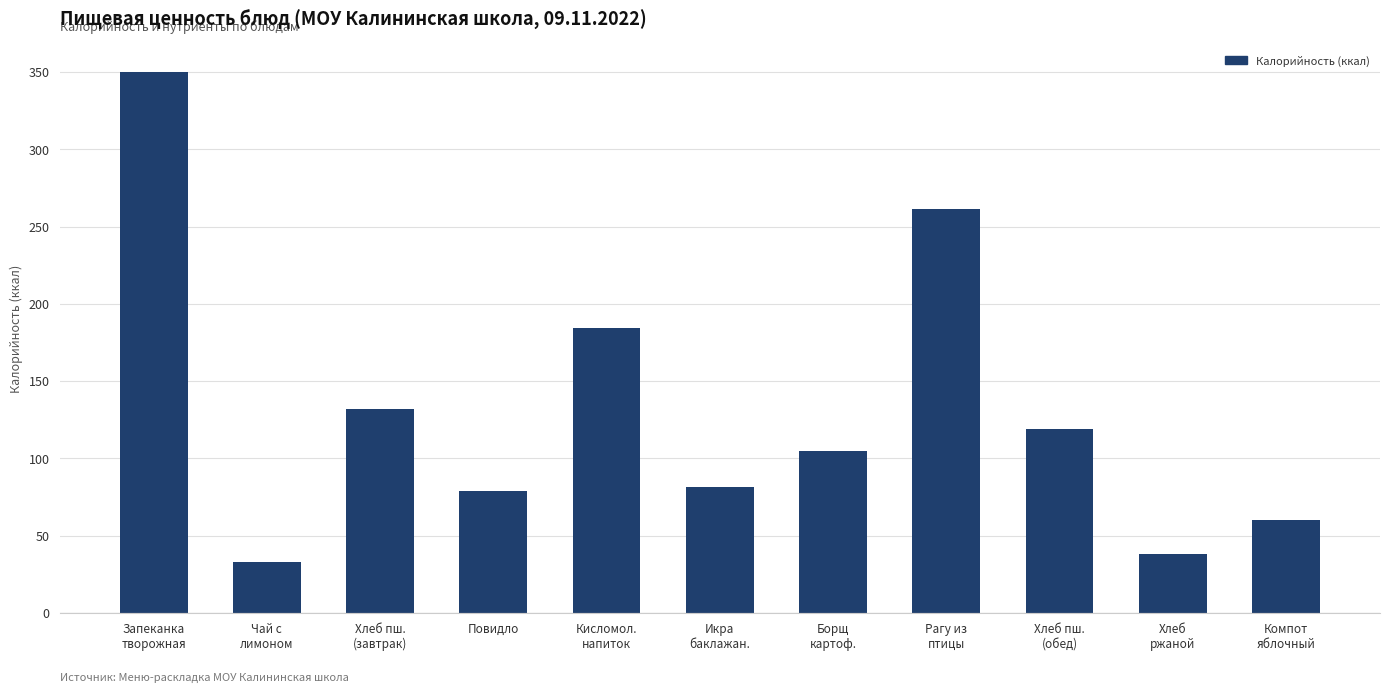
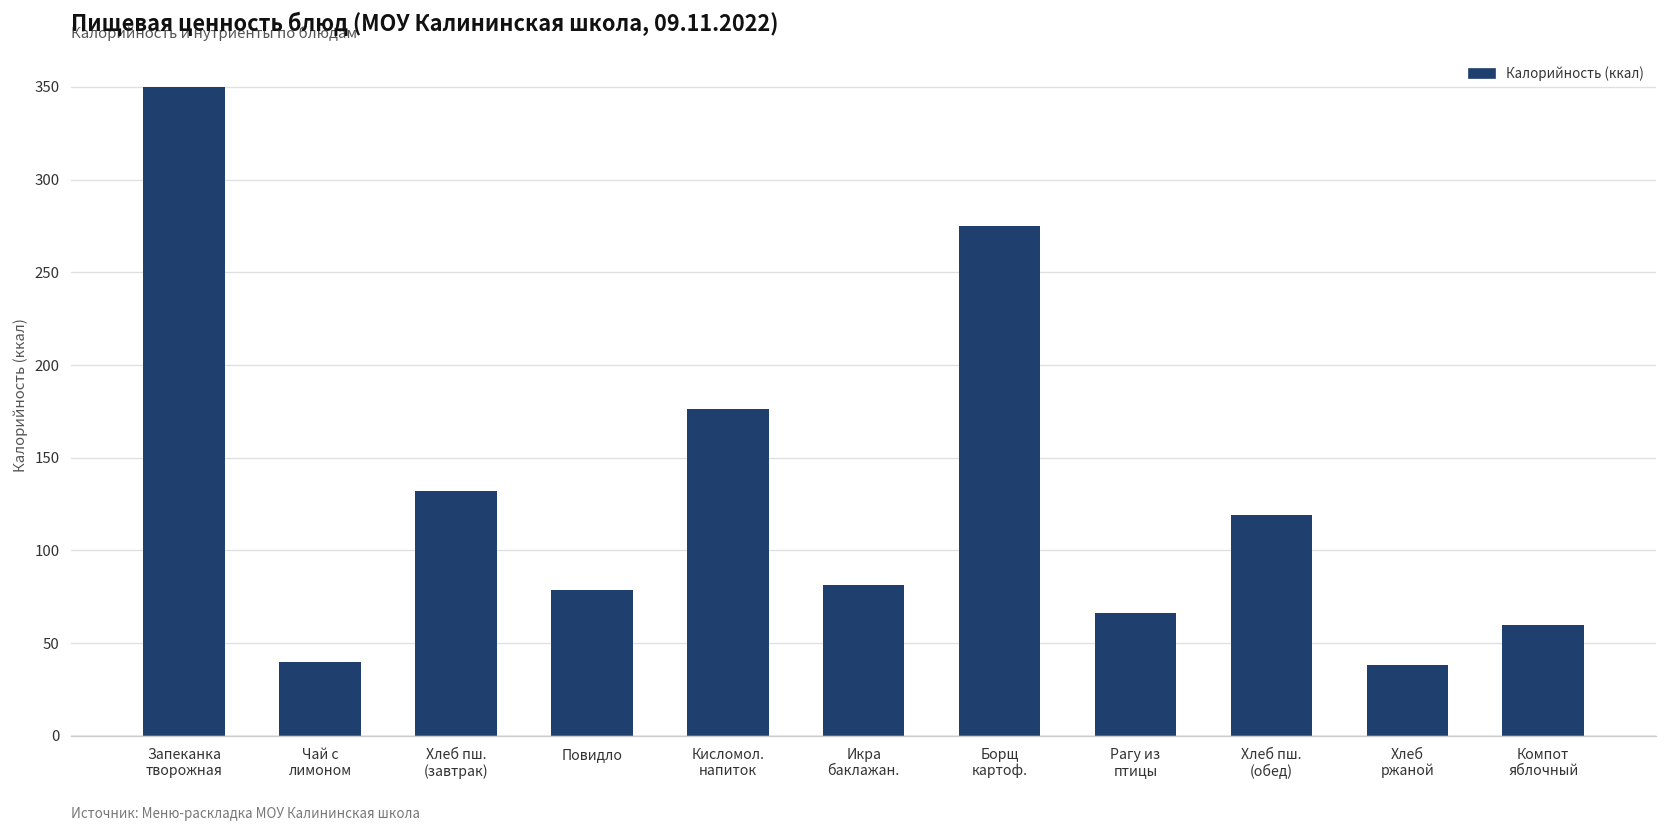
Чай с лимоном: 33 -> 40
Кисломол. напиток: 184 -> 176
Борщ картоф.: 105 -> 275
Рагу из птицы: 261 -> 66
